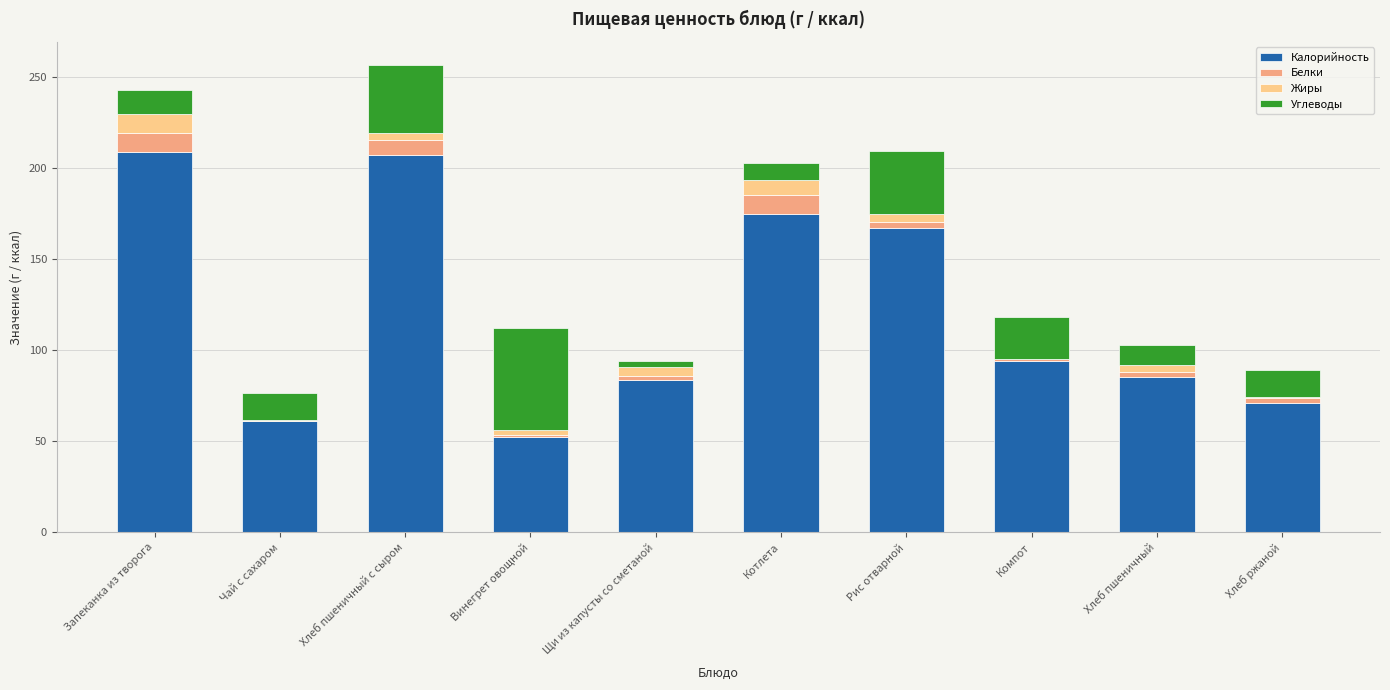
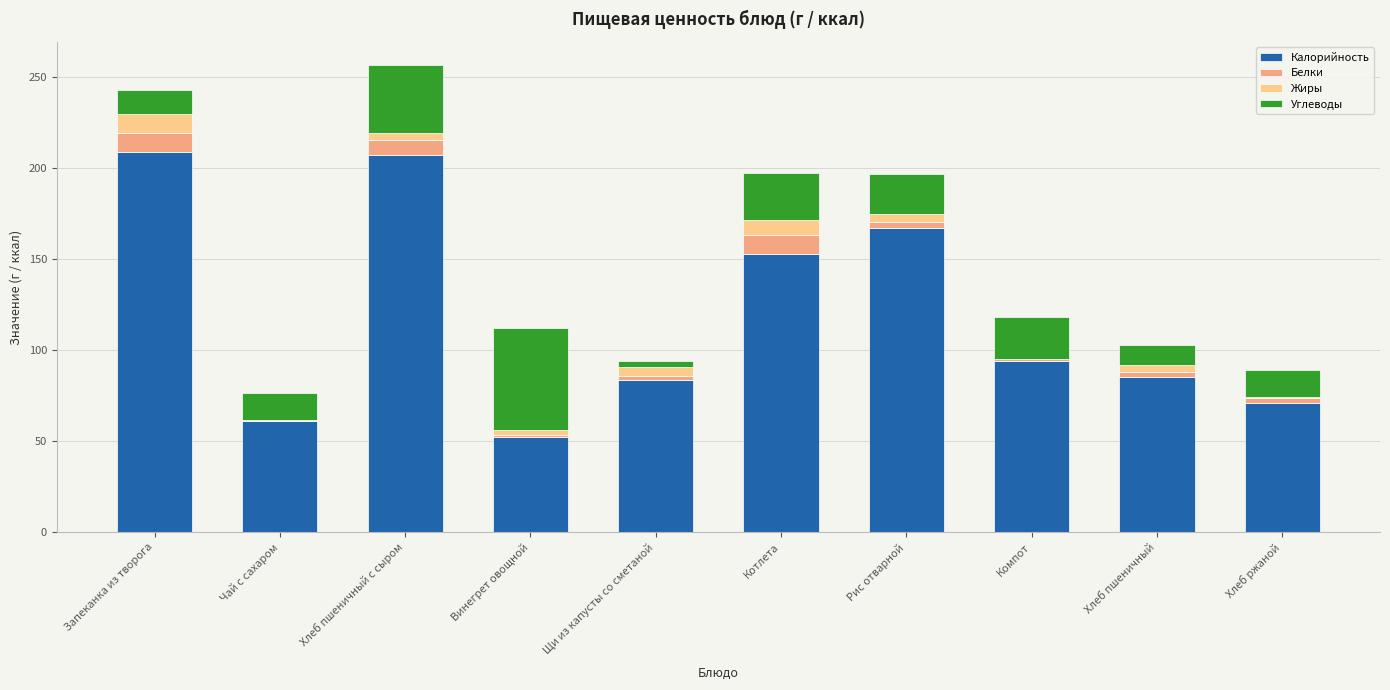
Калорийность, Котлета: 175 -> 153
Углеводы, Котлета: 9 -> 26
Углеводы, Рис отварной: 35 -> 22
